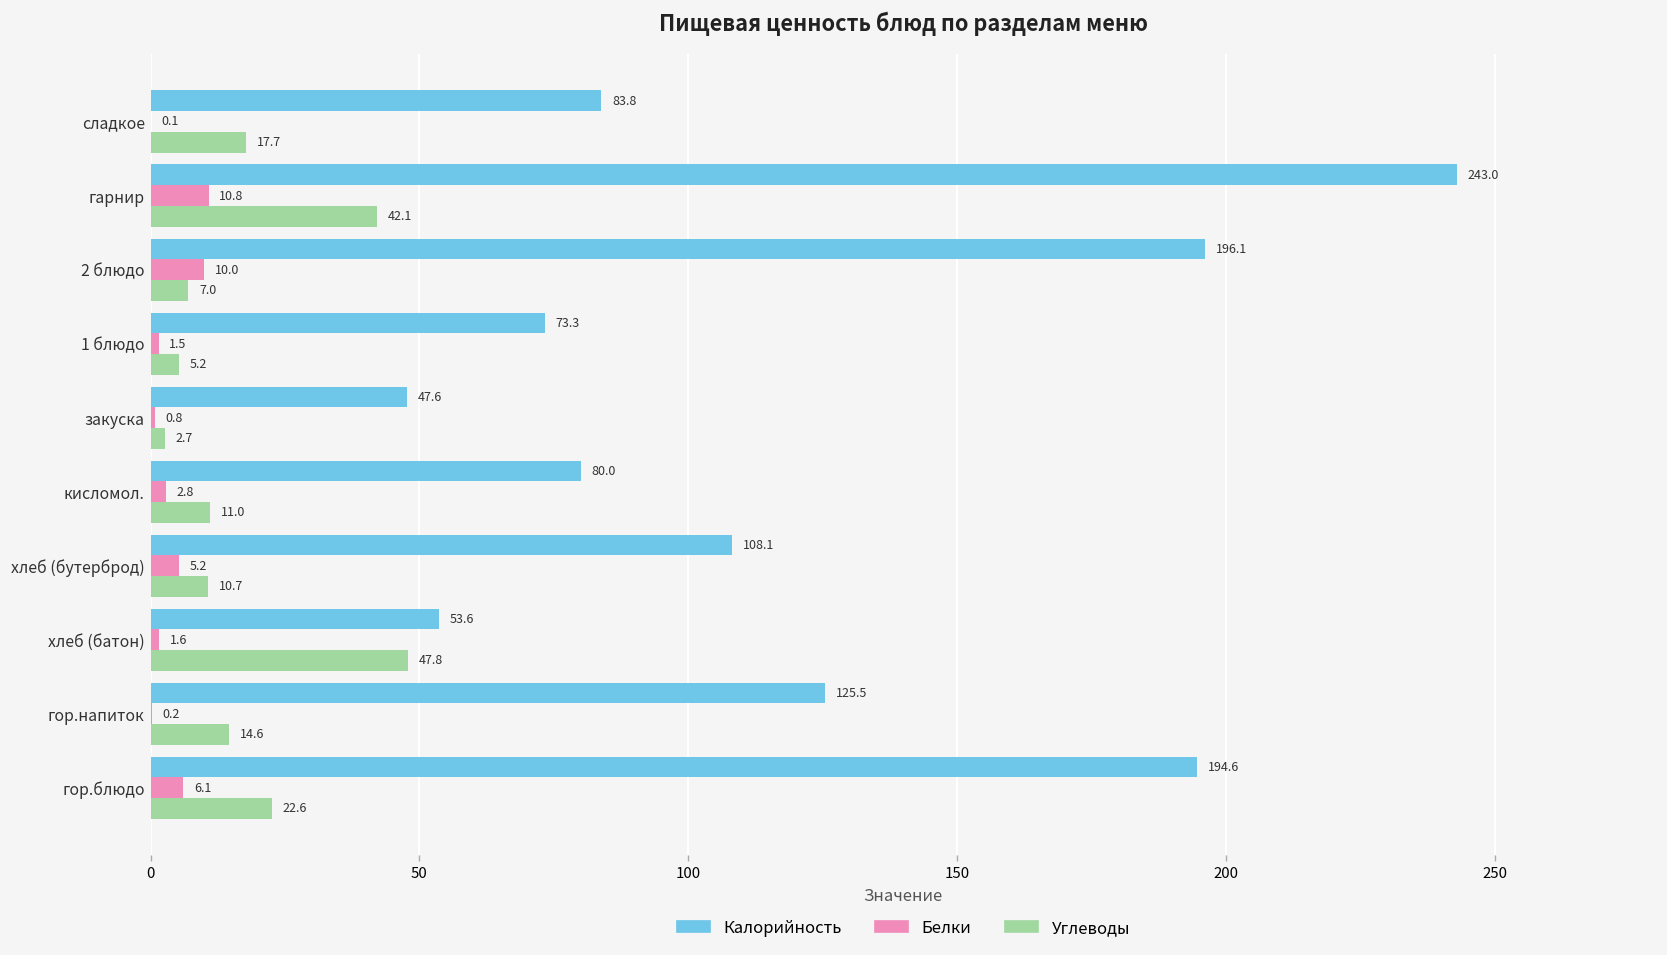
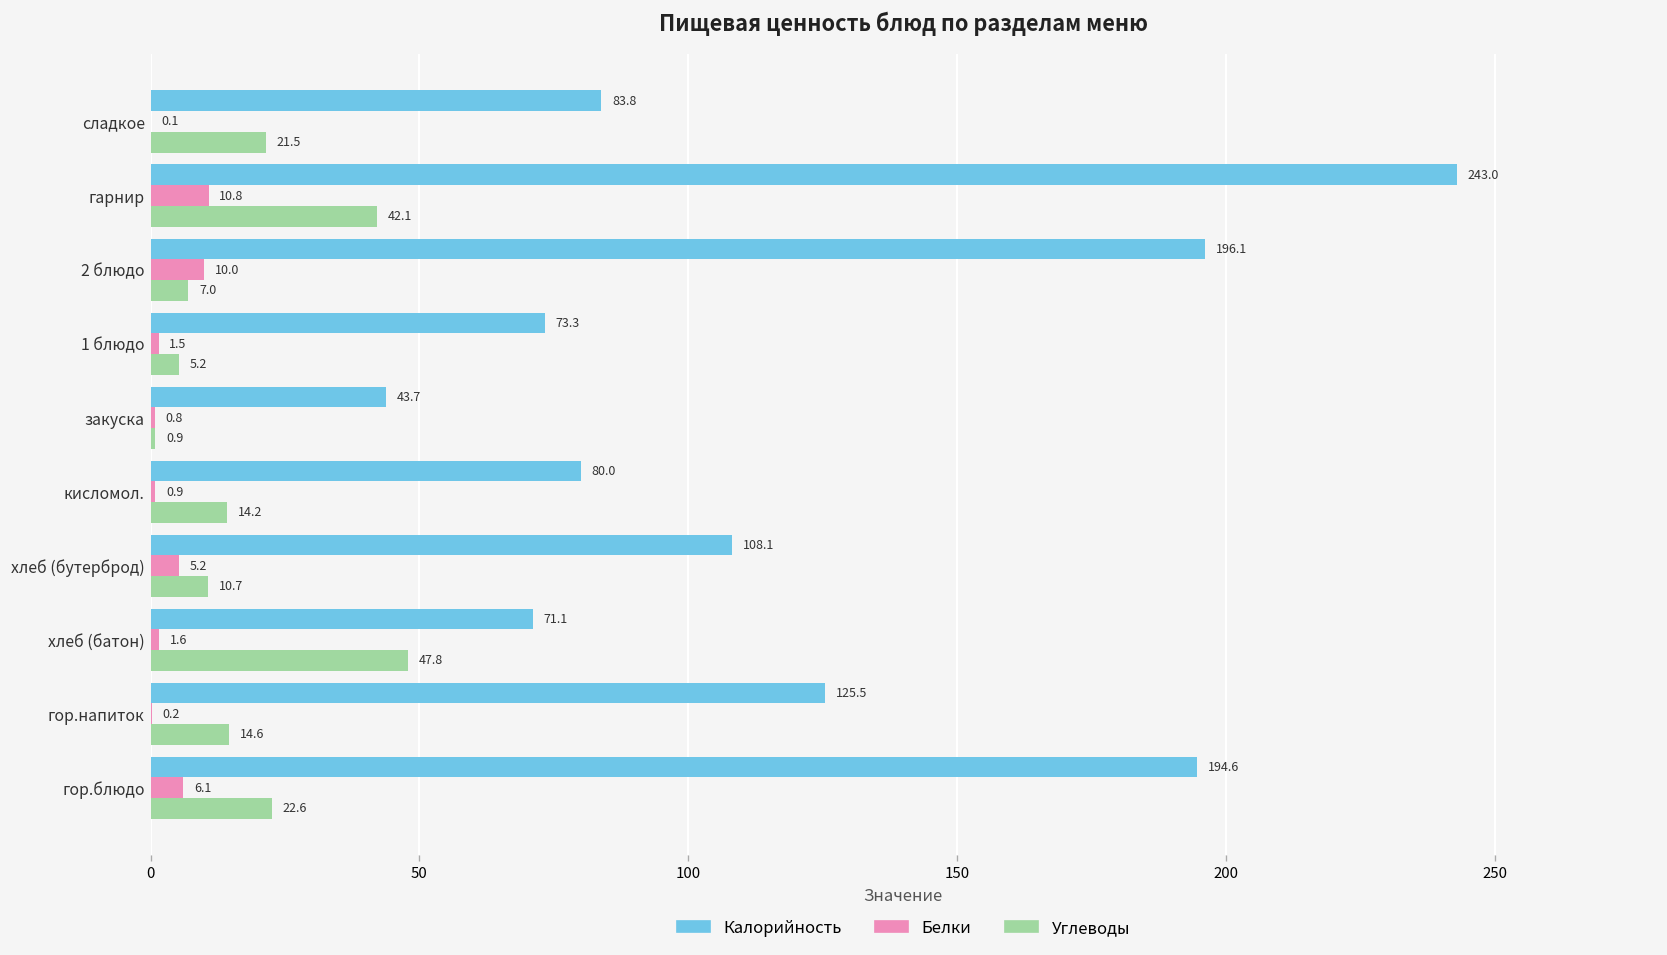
Углеводы, сладкое: 17.7 -> 21.5
Калорийность, закуска: 47.6 -> 43.7
Углеводы, закуска: 2.7 -> 0.9
Белки, кисломол.: 2.8 -> 0.9
Углеводы, кисломол.: 11.0 -> 14.2
Калорийность, хлеб (батон): 53.6 -> 71.1
